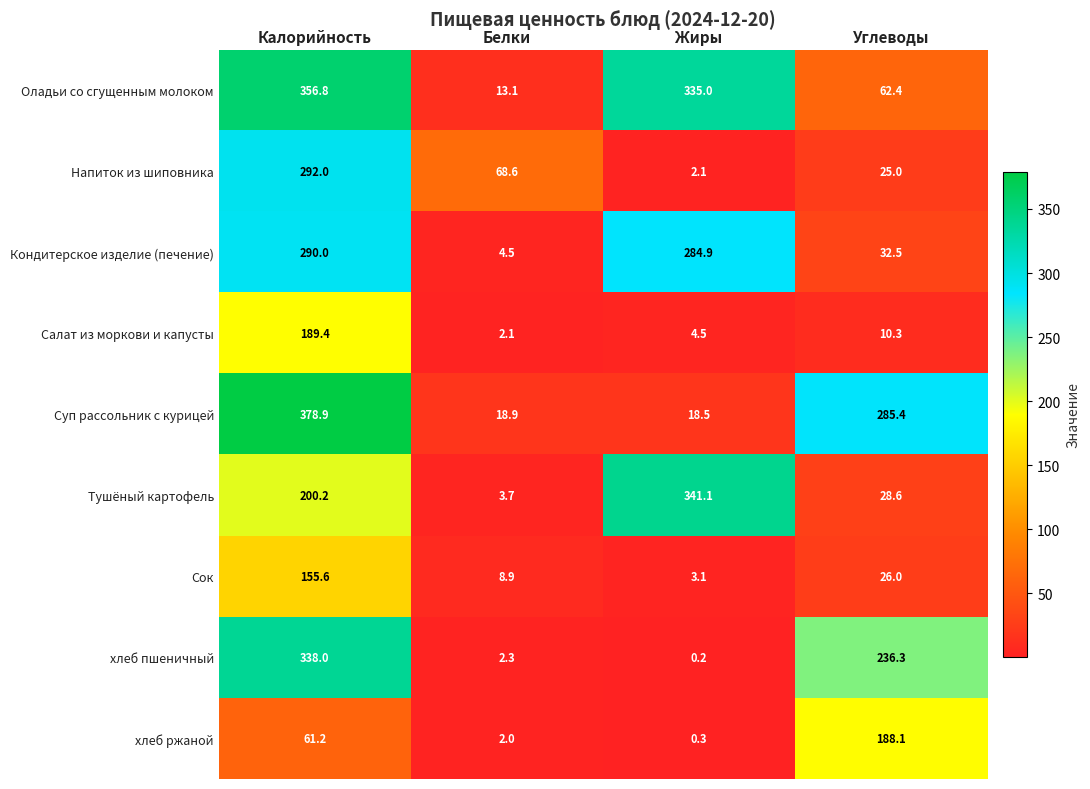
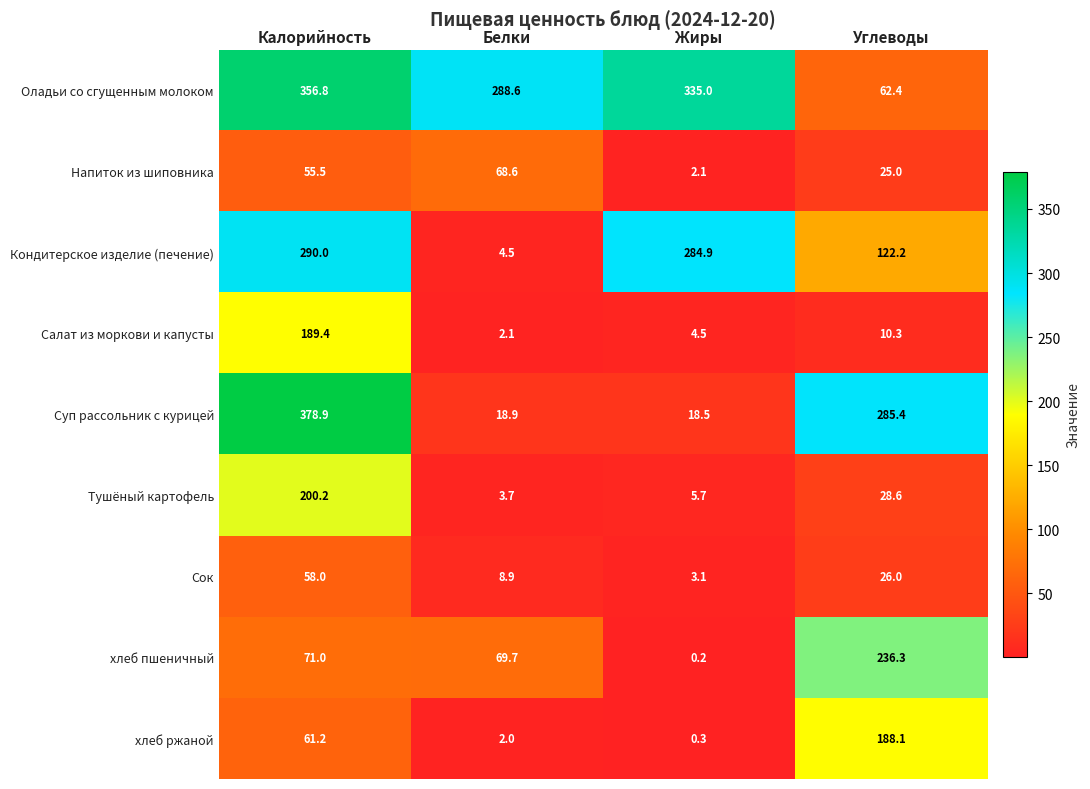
Оладьи со сгущенным молоком, Белки: 13.1 -> 288.6
Напиток из шиповника, Калорийность: 292.0 -> 55.5
Кондитерское изделие (печение), Углеводы: 32.5 -> 122.2
Тушёный картофель, Жиры: 341.1 -> 5.7
Сок, Калорийность: 155.6 -> 58.0
хлеб пшеничный, Калорийность: 338.0 -> 71.0
хлеб пшеничный, Белки: 2.3 -> 69.7
